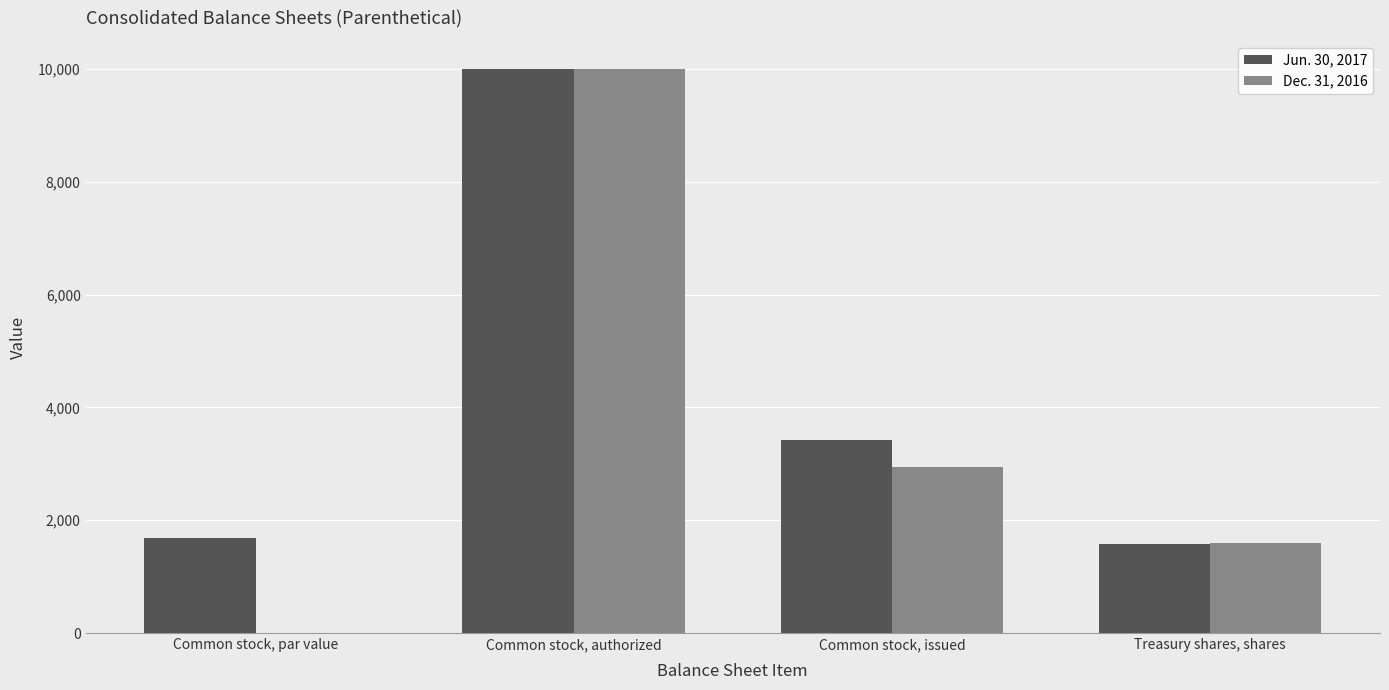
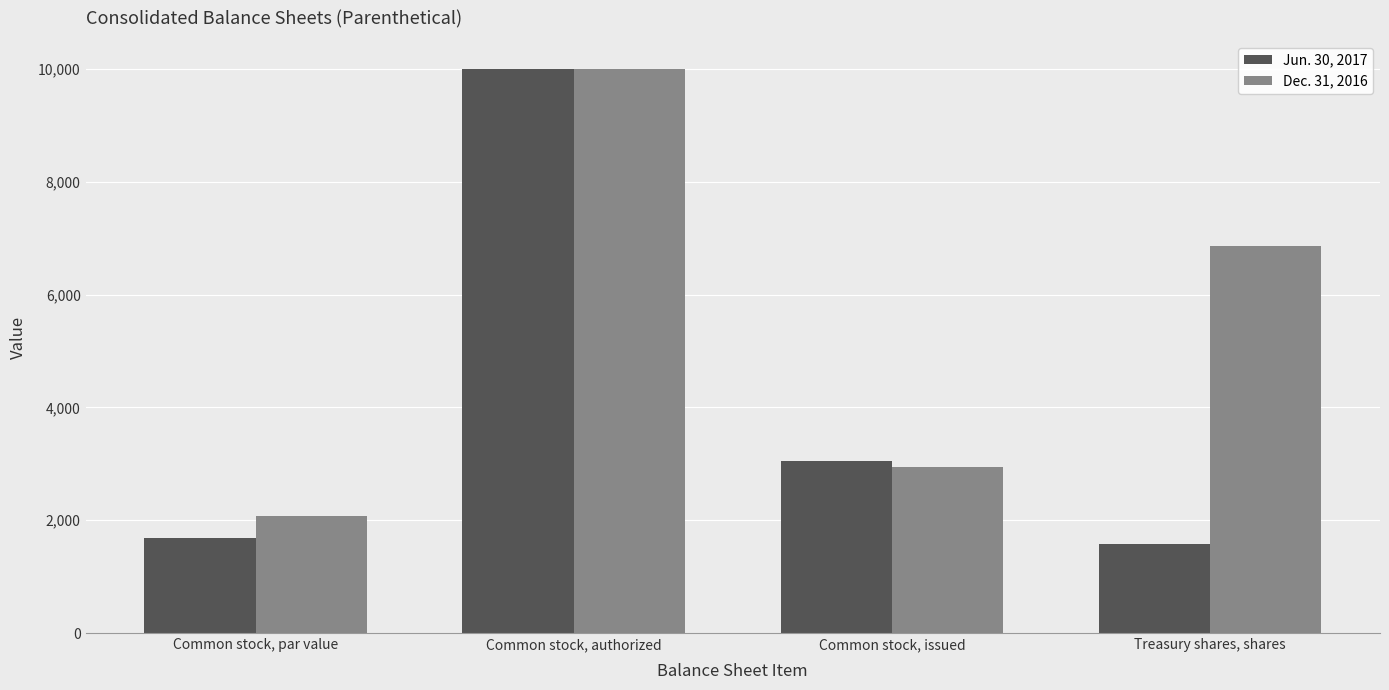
Dec. 31, 2016, Common stock, par value: 0 -> 2,100
Jun. 30, 2017, Common stock, issued: 3,400 -> 3,100
Dec. 31, 2016, Treasury shares, shares: 1,600 -> 6,900
